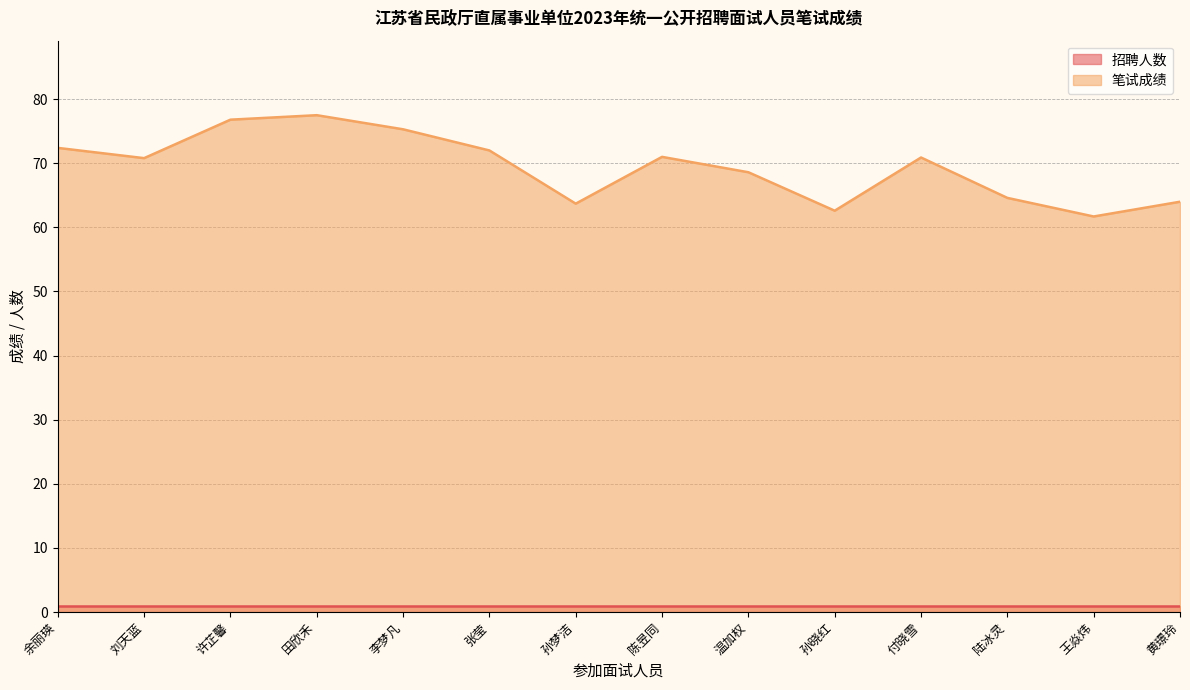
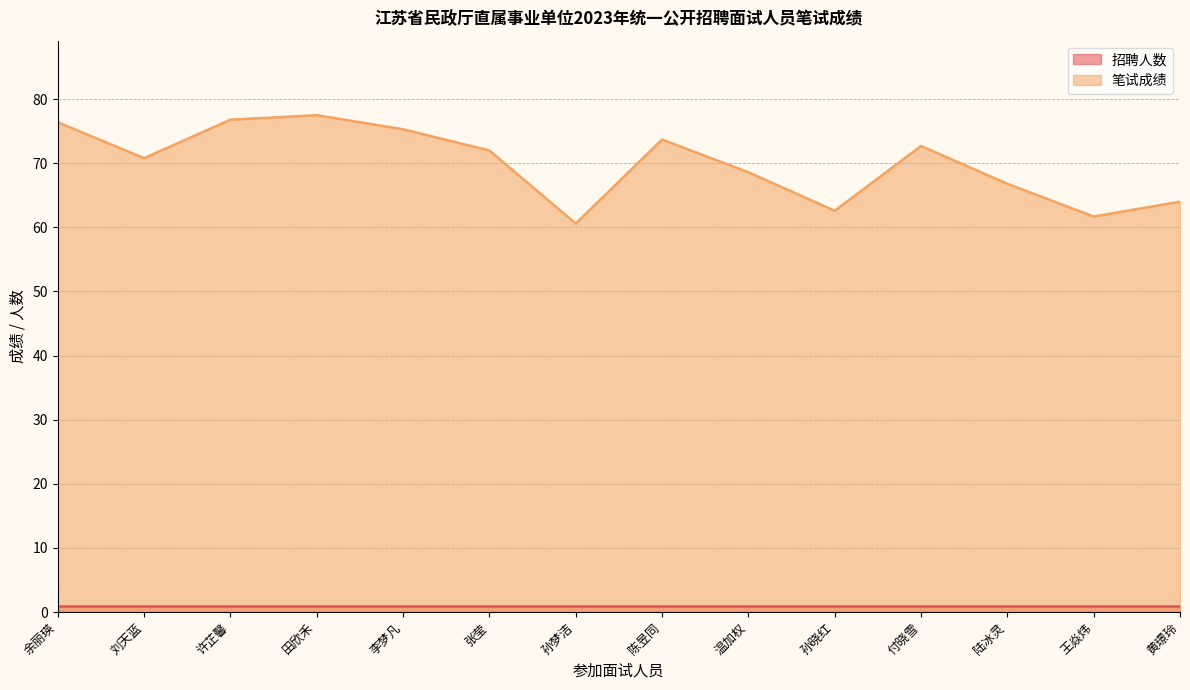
笔试成绩, 余丽瑛: 72 -> 76
笔试成绩, 孙梦洁: 64 -> 61
笔试成绩, 陈昱同: 71 -> 74
笔试成绩, 付晓雪: 71 -> 73
笔试成绩, 陆冰灵: 65 -> 67
